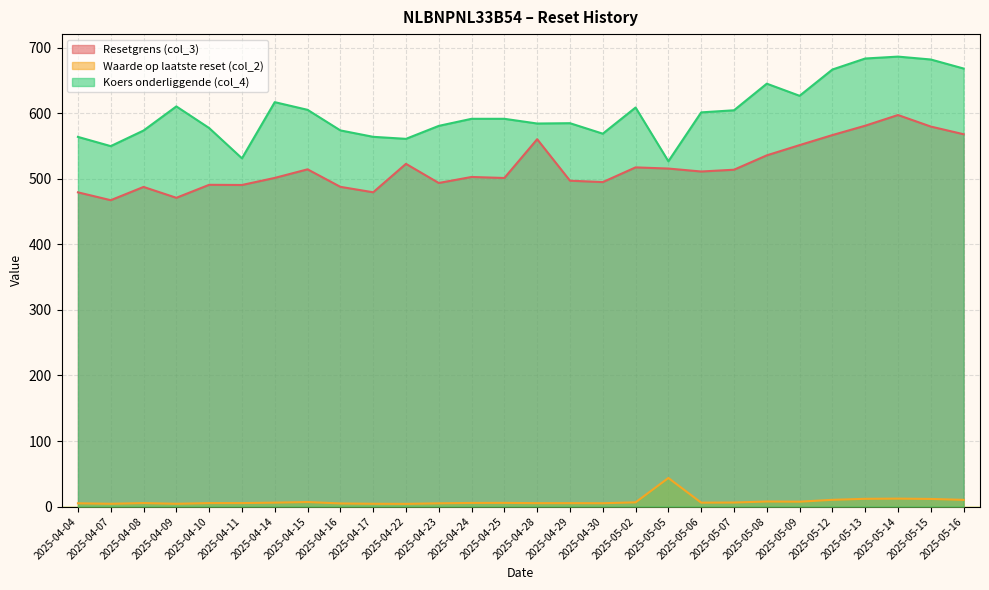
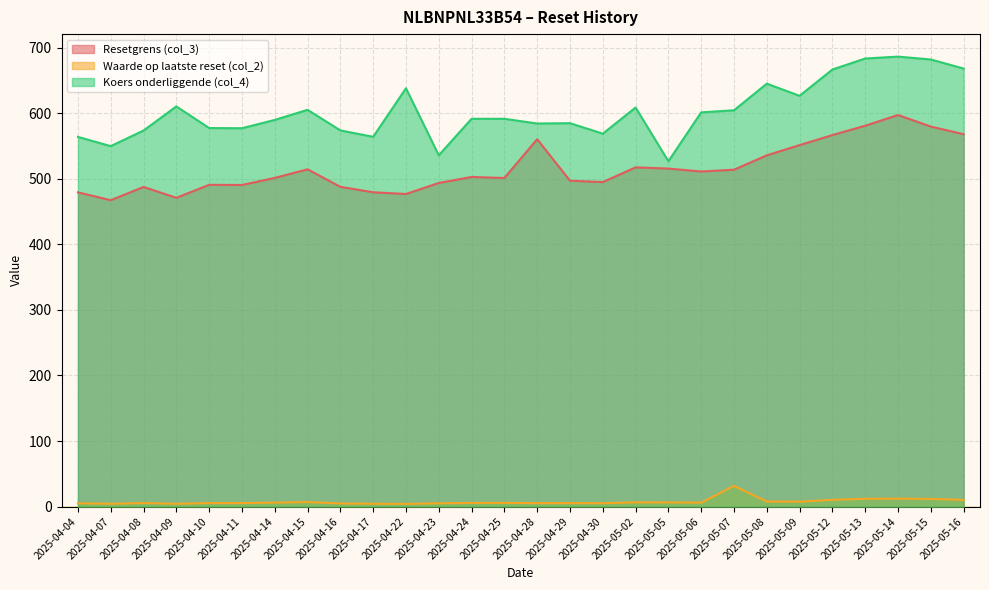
Koers onderliggende (col_4), 2025-04-11: 530 -> 580
Koers onderliggende (col_4), 2025-04-14: 620 -> 590
Resetgrens (col_3), 2025-04-22: 520 -> 480
Koers onderliggende (col_4), 2025-04-22: 560 -> 640
Koers onderliggende (col_4), 2025-04-23: 580 -> 540
Waarde op laatste reset (col_2), 2025-05-05: 40 -> 10
Waarde op laatste reset (col_2), 2025-05-07: 10 -> 30
